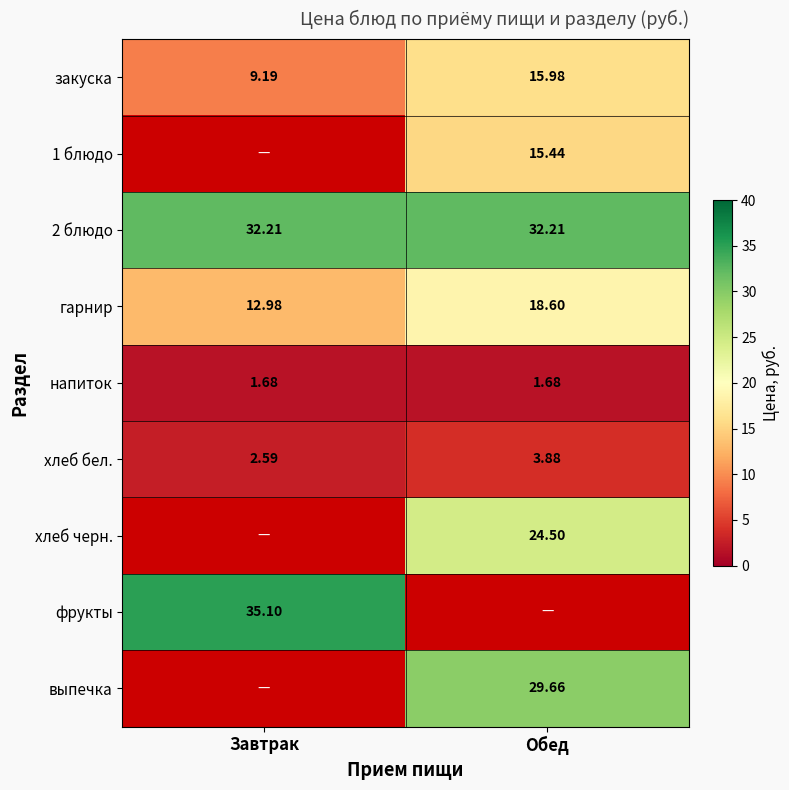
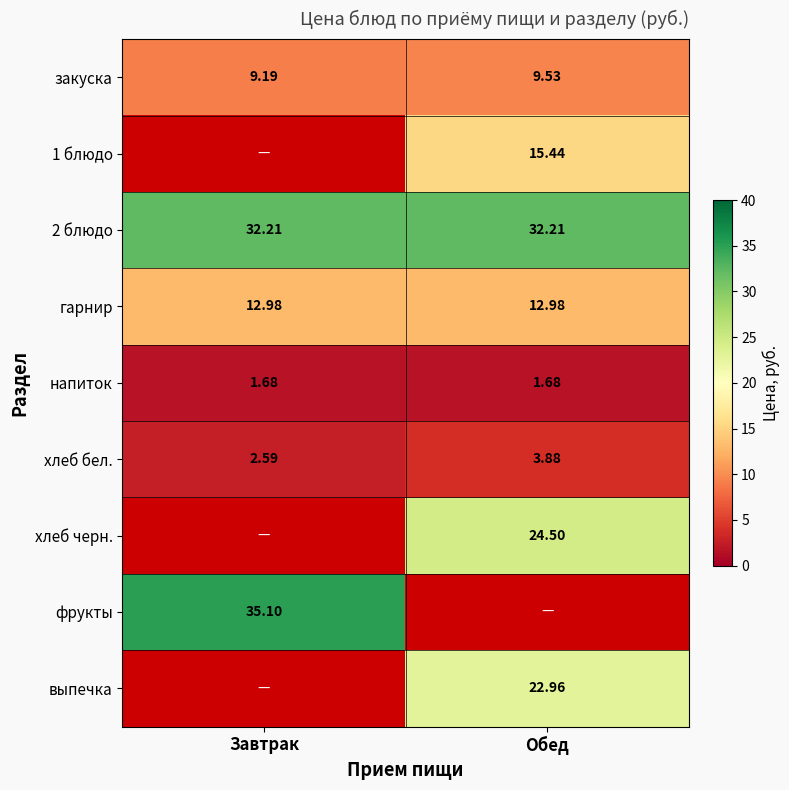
закуска, Обед: 15.98 -> 9.53
гарнир, Обед: 18.60 -> 12.98
выпечка, Обед: 29.66 -> 22.96
